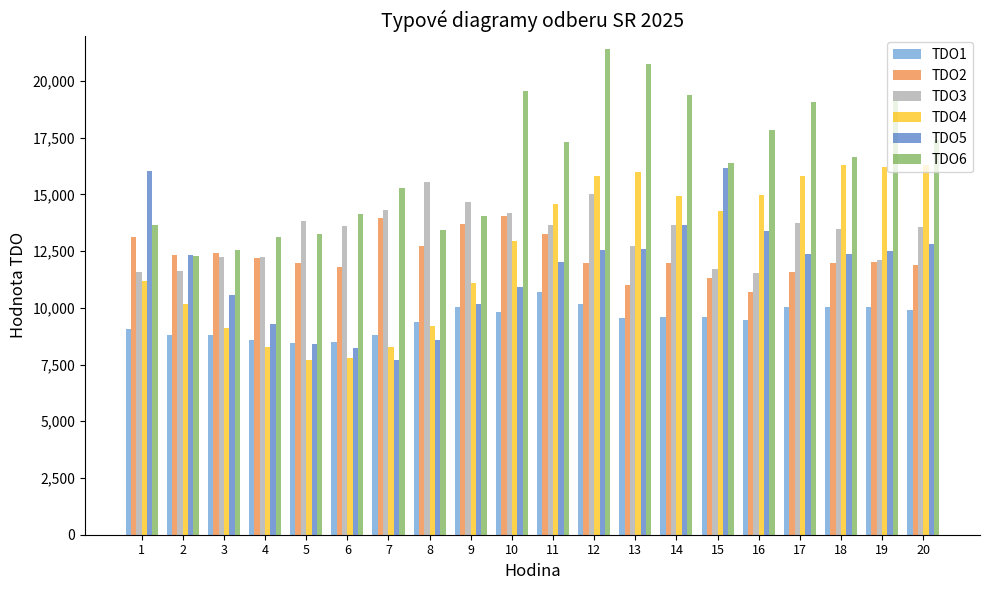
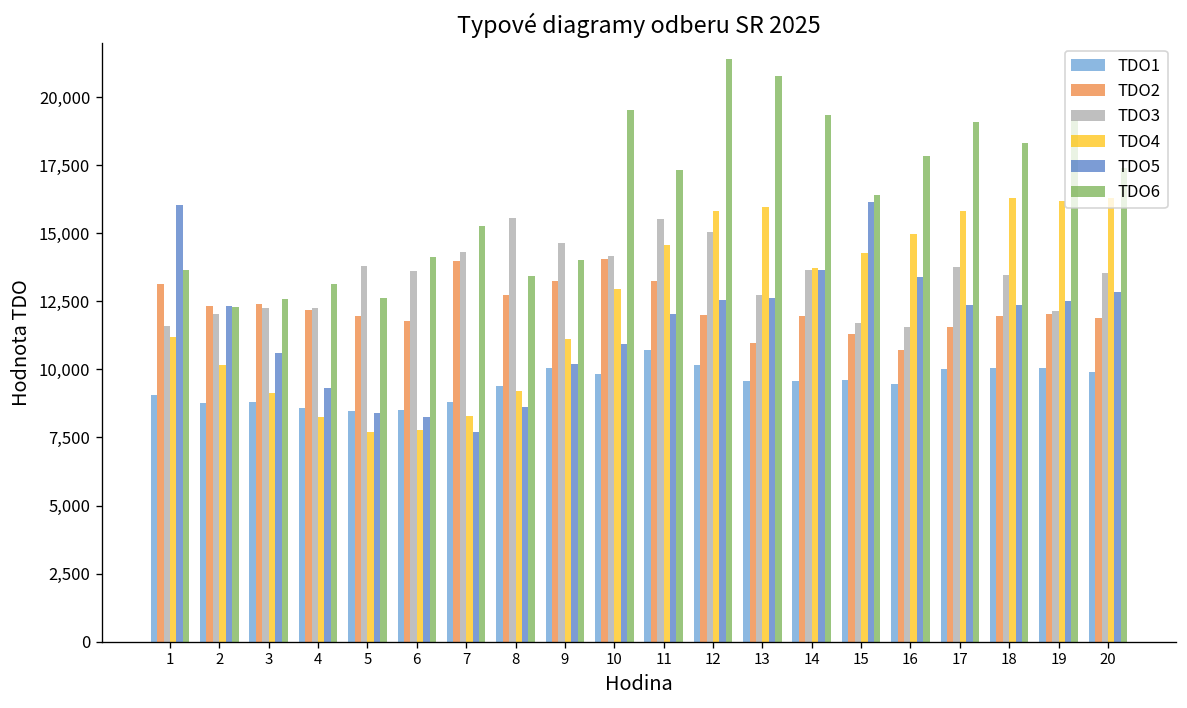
TDO3, 2: 11,600 -> 12,000
TDO6, 5: 13,300 -> 12,600
TDO2, 9: 13,700 -> 13,200
TDO3, 11: 13,700 -> 15,500
TDO4, 14: 14,900 -> 13,700
TDO6, 18: 16,700 -> 18,300
